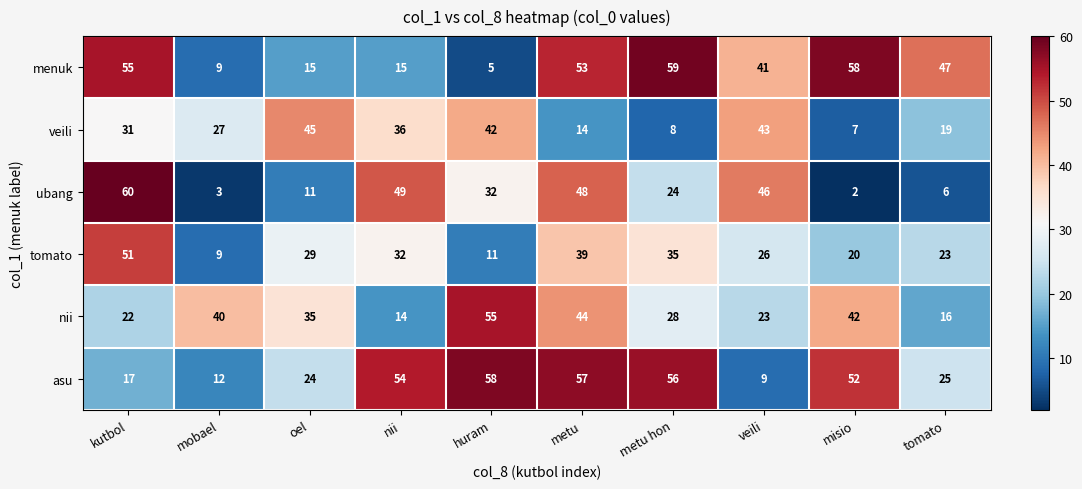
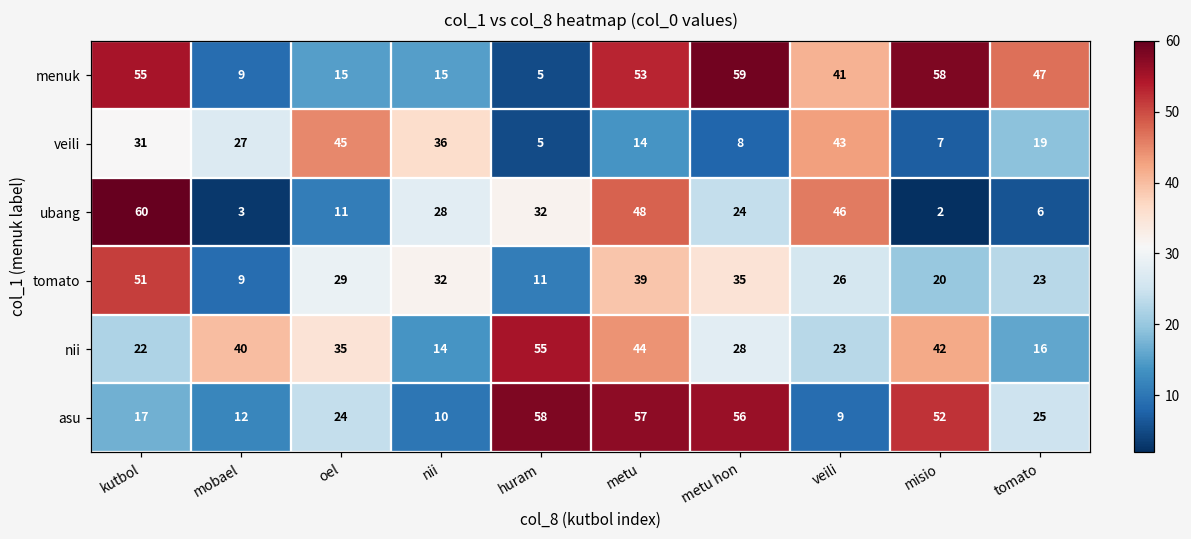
veili, huram: 42 -> 5
ubang, nii: 49 -> 28
asu, nii: 54 -> 10
